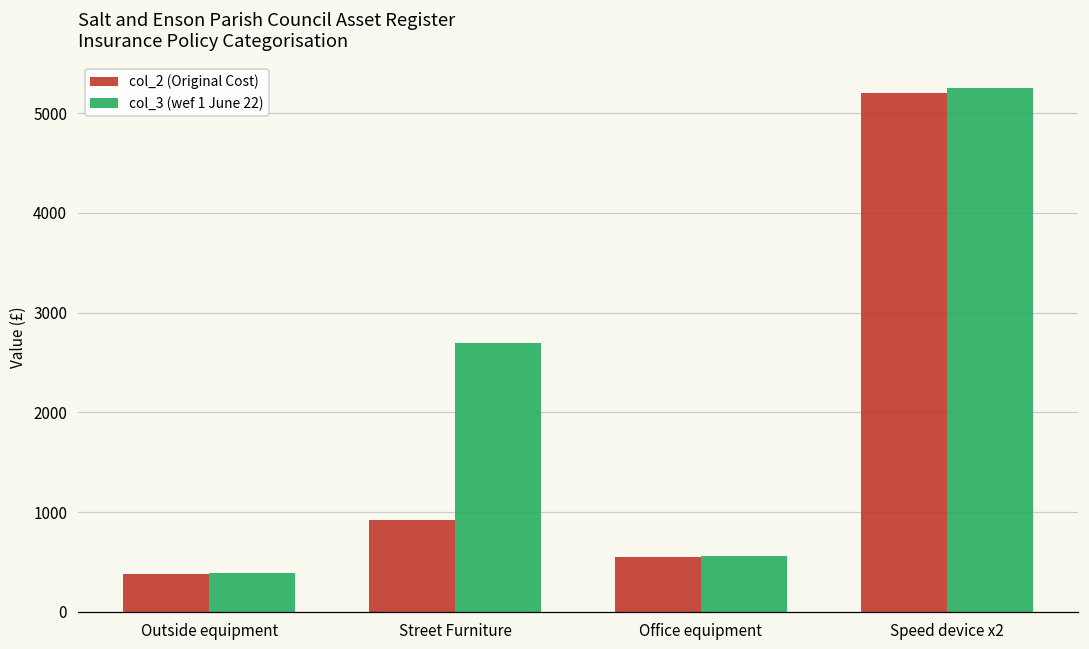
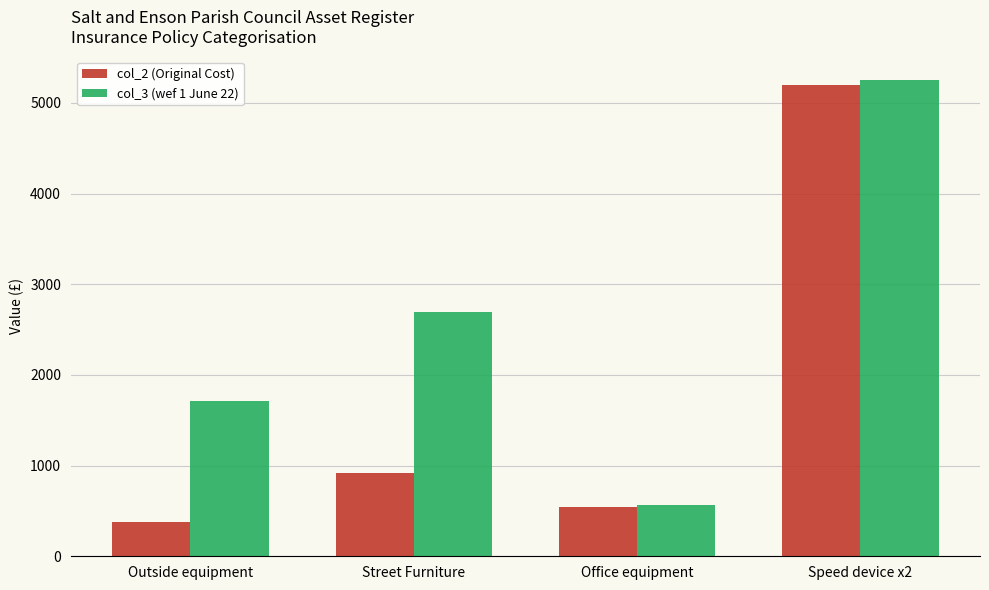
col_3 (wef 1 June 22), Outside equipment: 400 -> 1700
